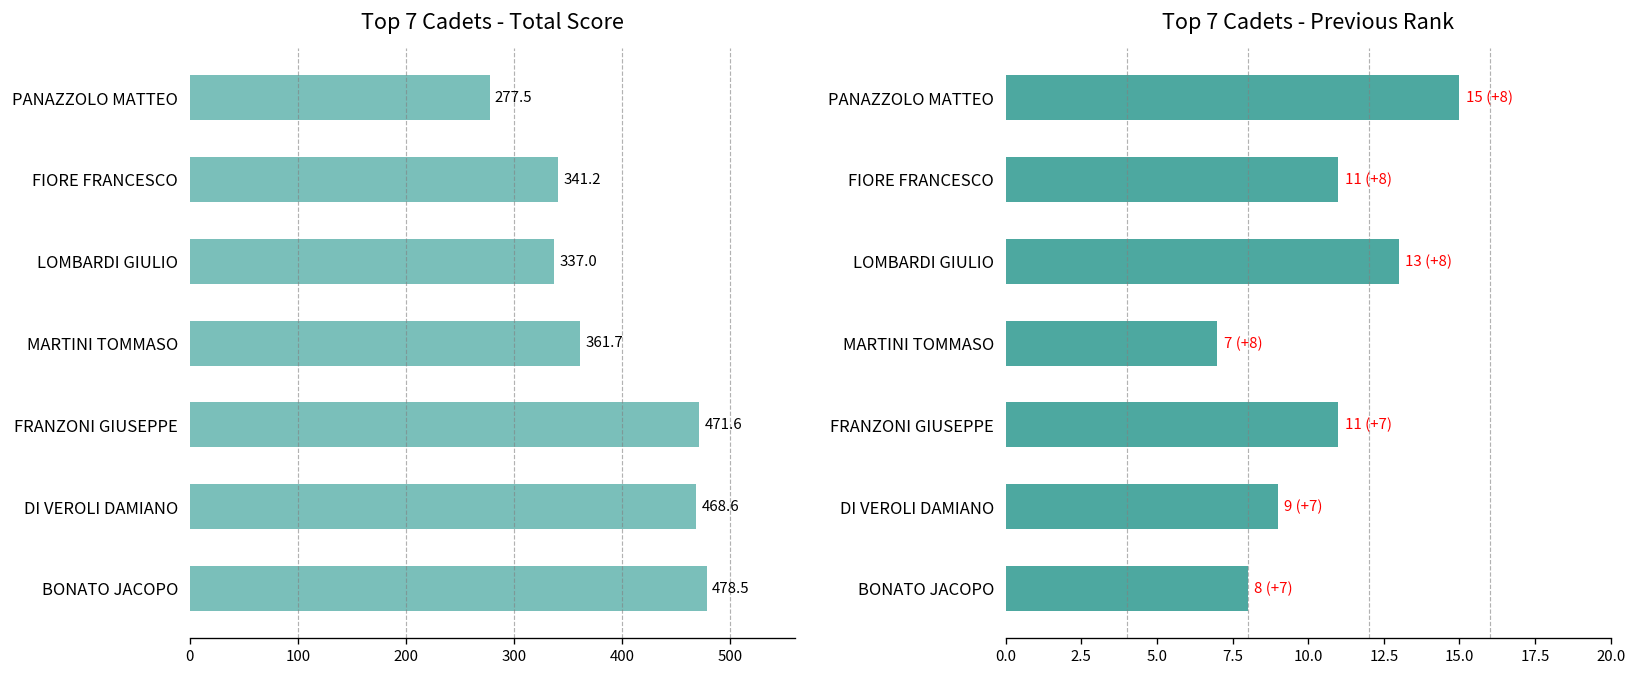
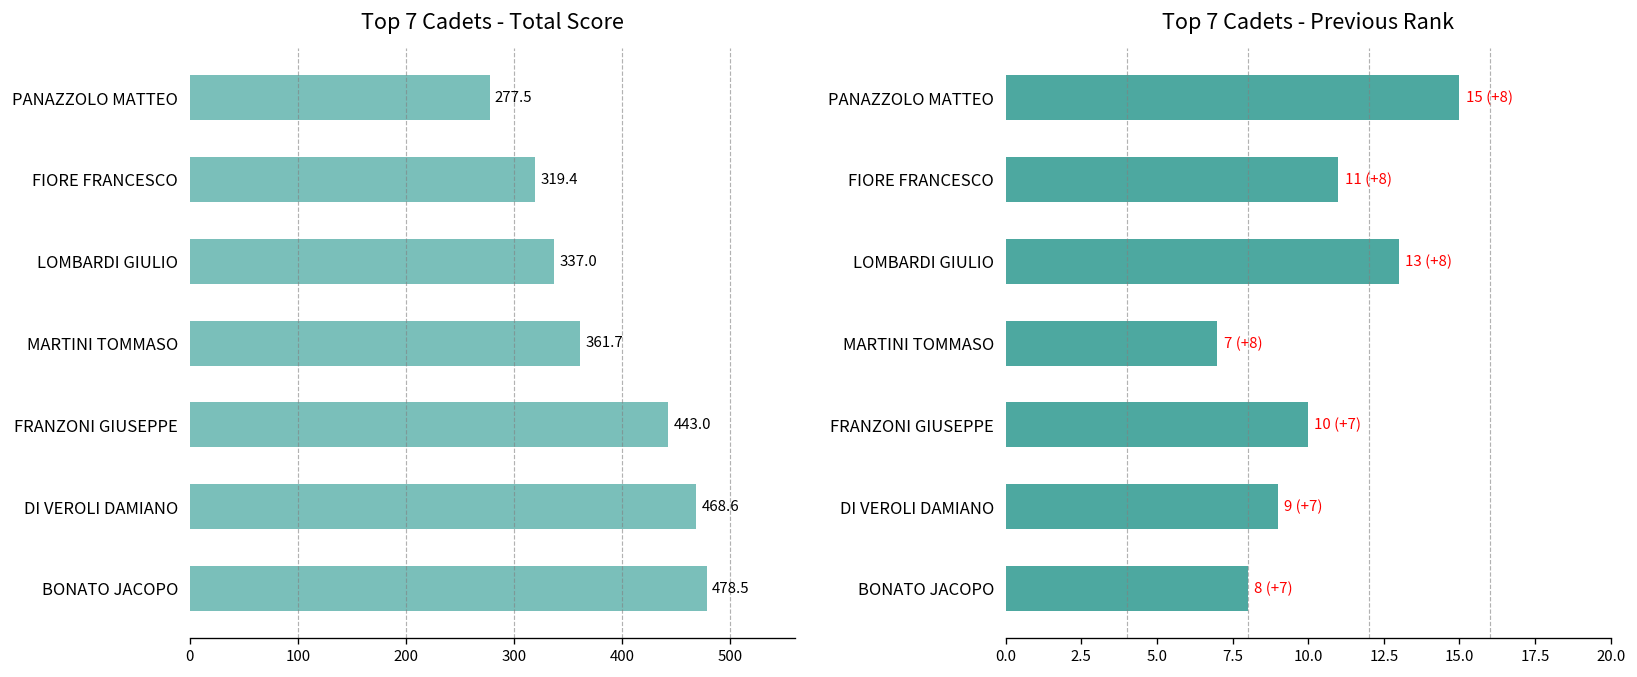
Top 7 Cadets - Total Score, FIORE FRANCESCO: 341.2 -> 319.4
Top 7 Cadets - Total Score, FRANZONI GIUSEPPE: 471.6 -> 443.0
Top 7 Cadets - Previous Rank, FRANZONI GIUSEPPE: 11 -> 10
